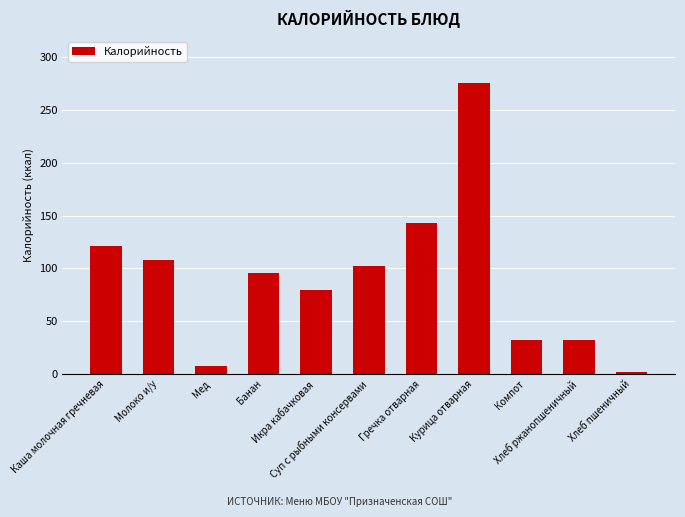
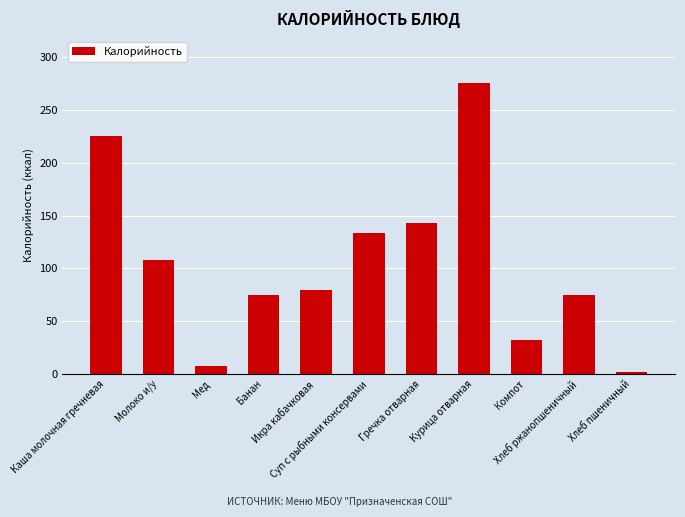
Каша молочная гречневая: 121 -> 225
Банан: 96 -> 75
Суп с рыбными консервами: 103 -> 134
Хлеб ржанопшеничный: 32 -> 75
